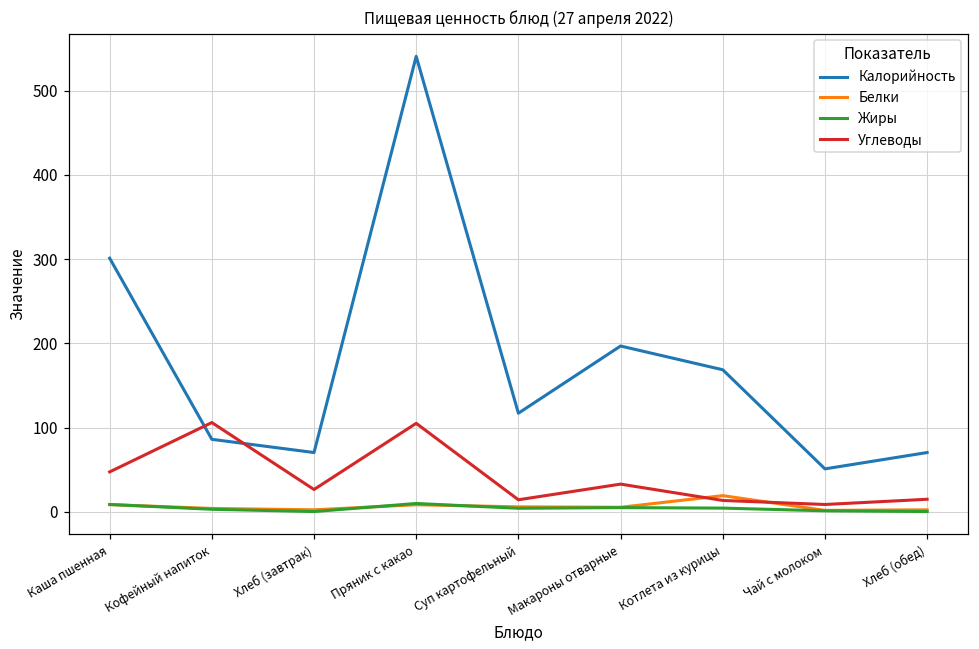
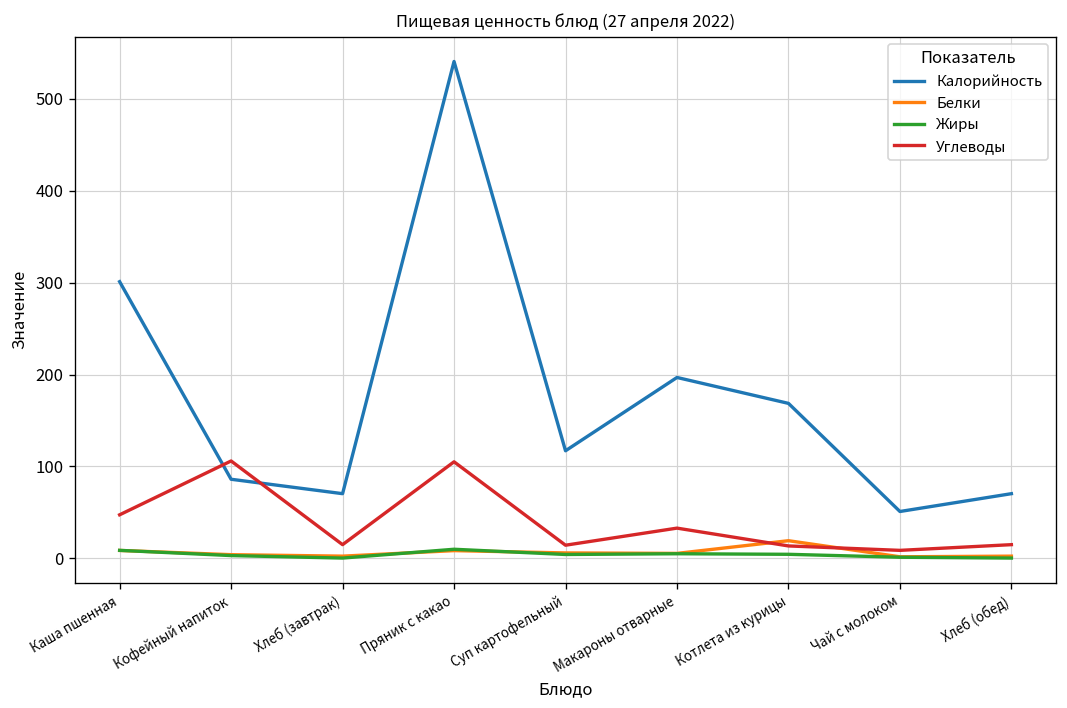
Углеводы, Хлеб (завтрак): 30 -> 10
